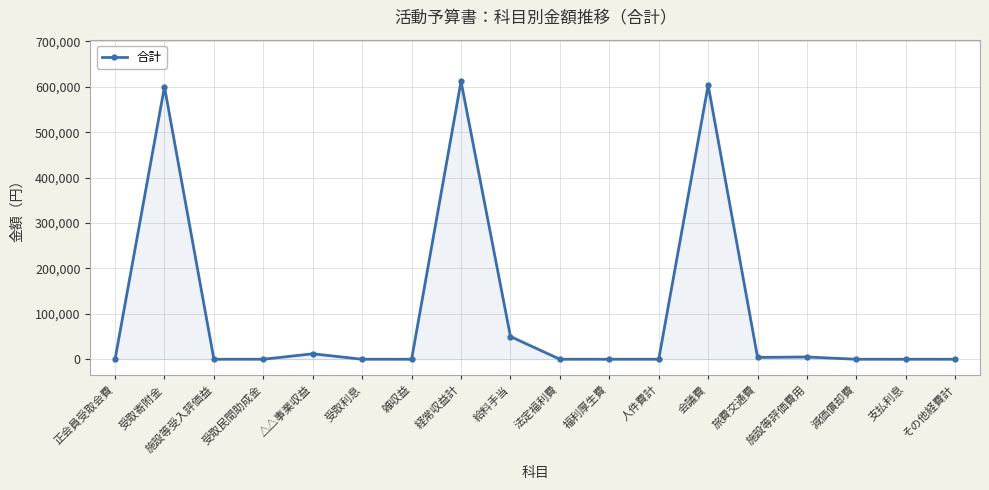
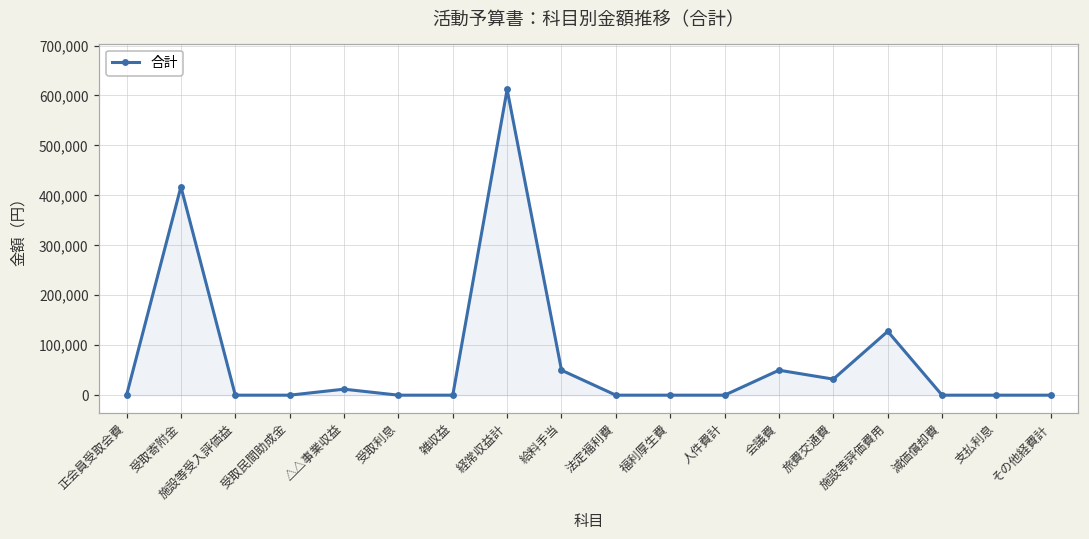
受取寄附金: 600,000 -> 420,000
会議費: 600,000 -> 50,000
旅費交通費: 0 -> 30,000
施設等評価費用: 10,000 -> 130,000
